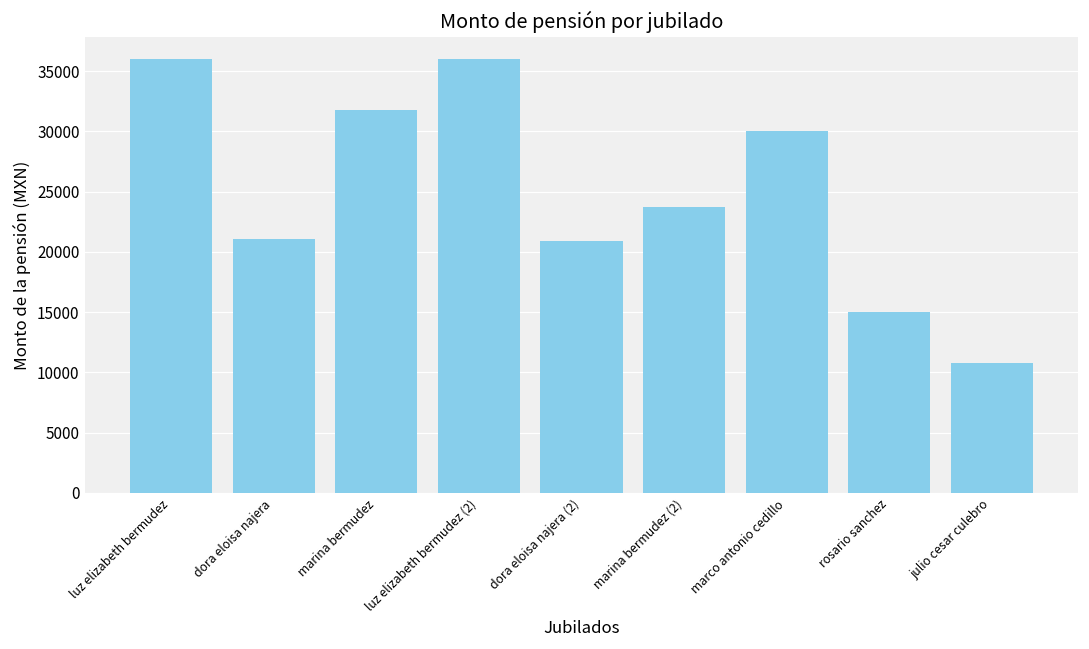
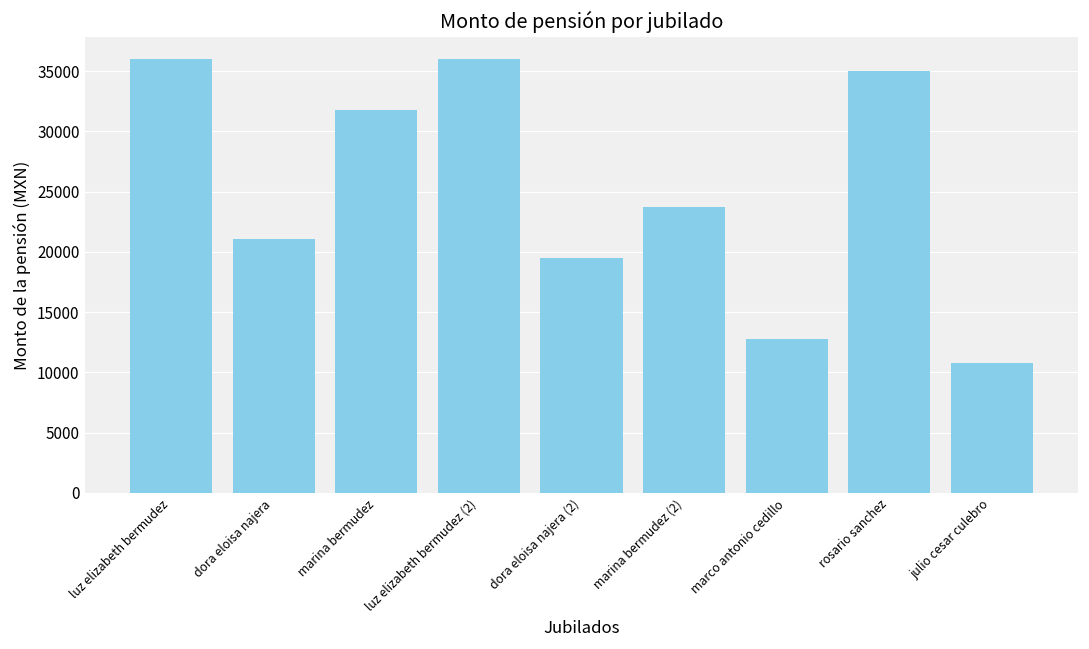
dora eloisa najera (2): 20900 -> 19500
marco antonio cedillo: 30000 -> 12800
rosario sanchez: 15000 -> 35000
